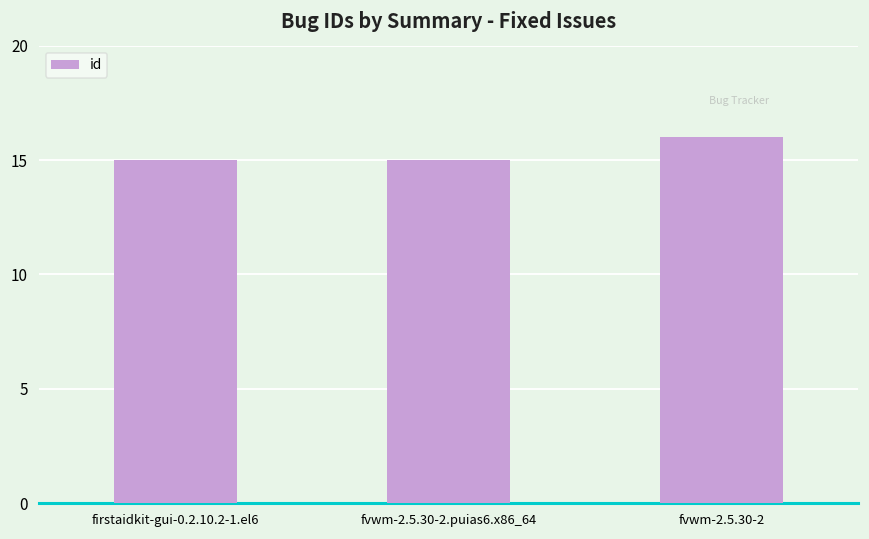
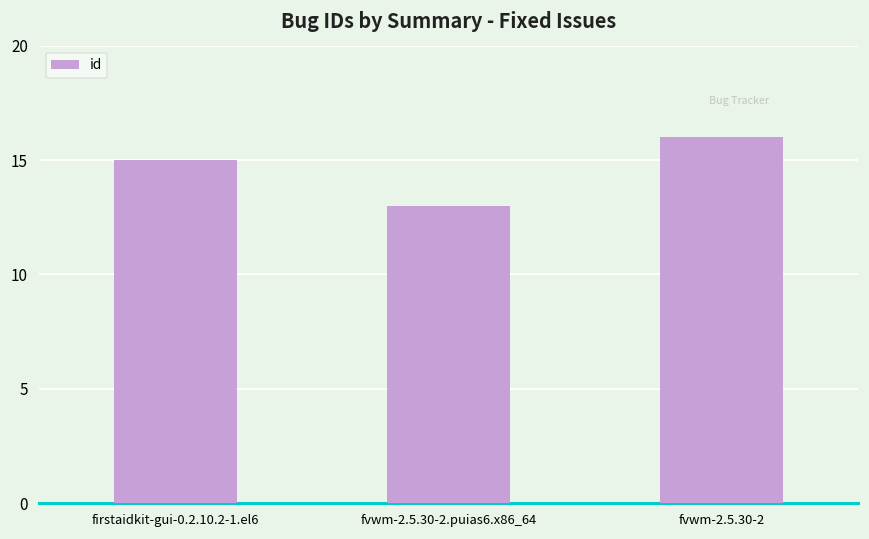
fvwm-2.5.30-2.puias6.x86_64: 15 -> 13
